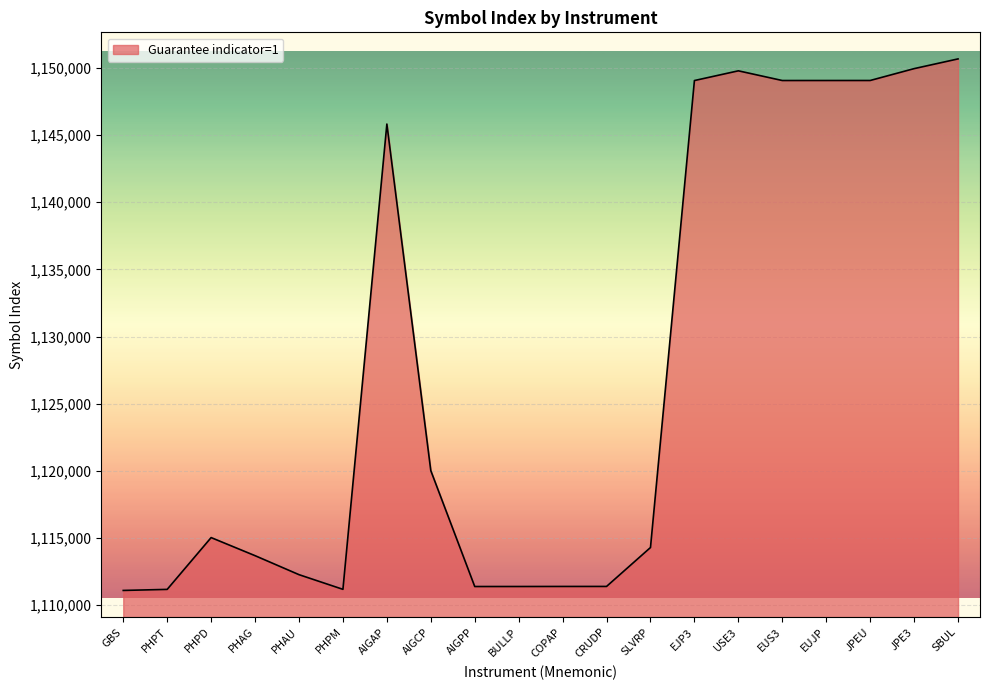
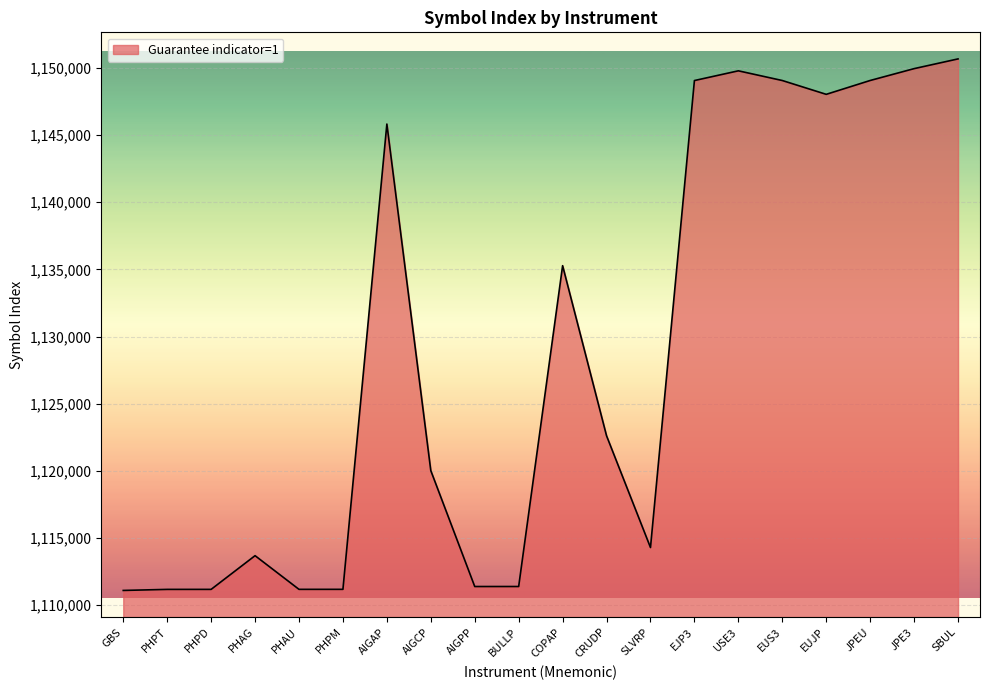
PHPD: 1,115,000 -> 1,111,200
PHAU: 1,112,300 -> 1,111,200
COPAP: 1,111,400 -> 1,135,300
CRUDP: 1,111,400 -> 1,122,600
EUJP: 1,149,100 -> 1,148,000
